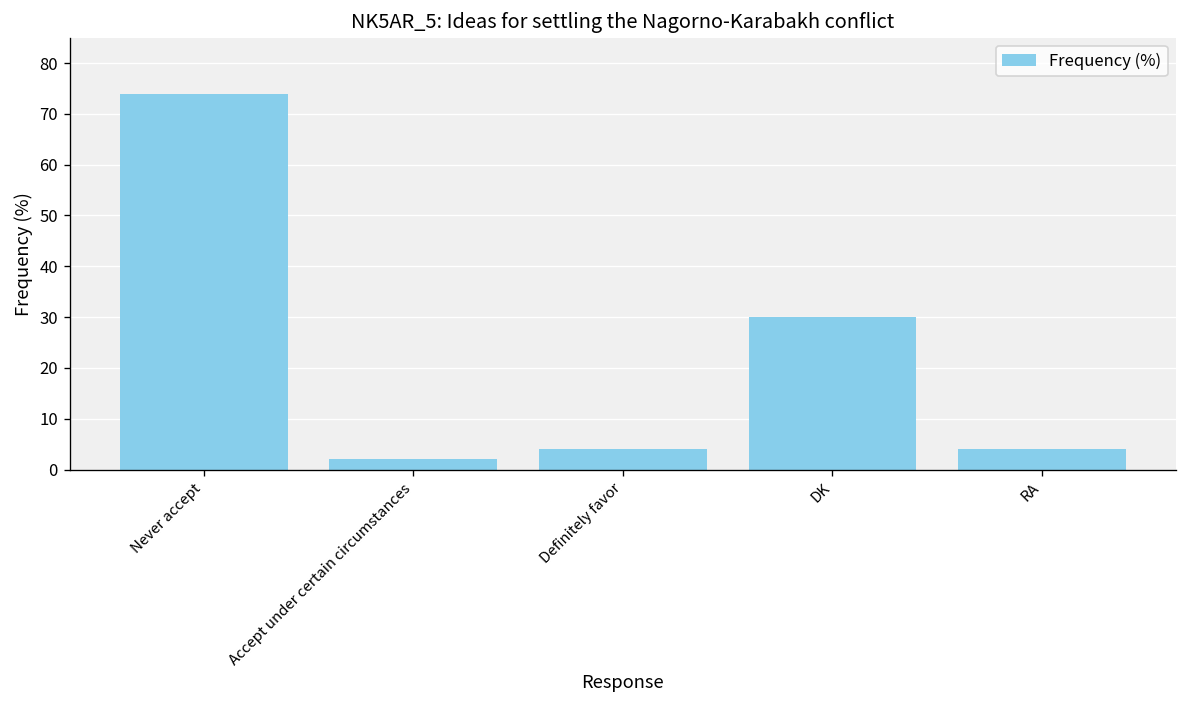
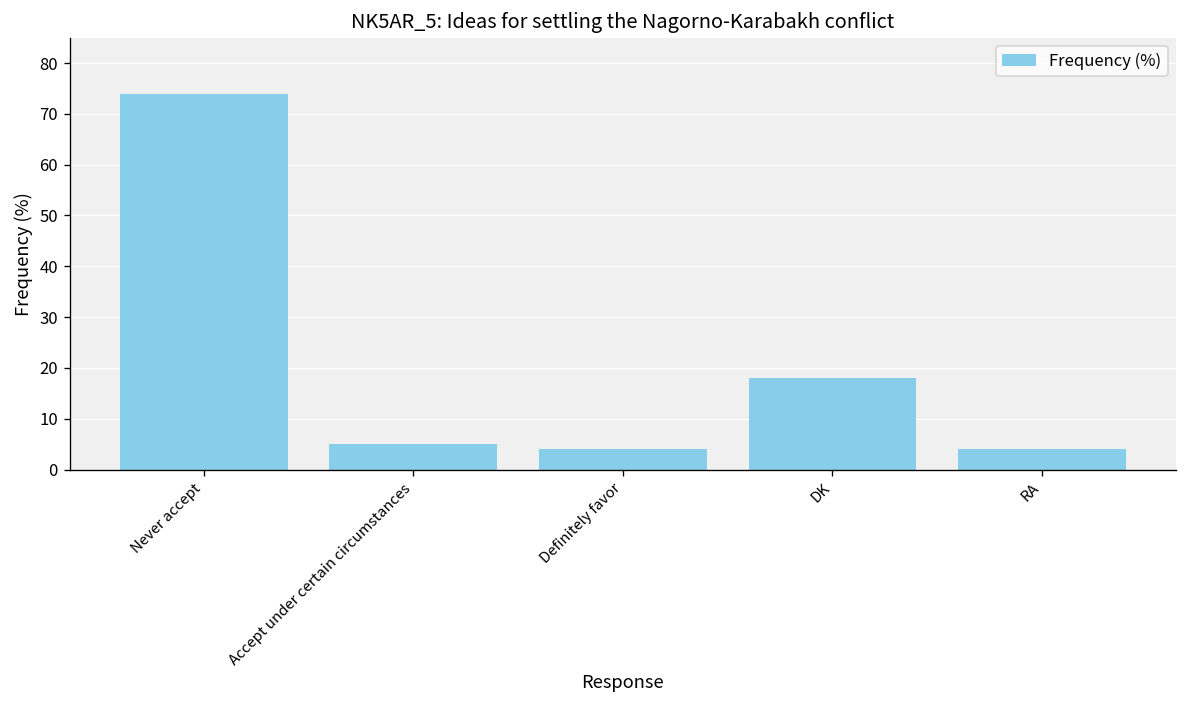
Accept under certain circumstances: 2 -> 5
DK: 30 -> 18
